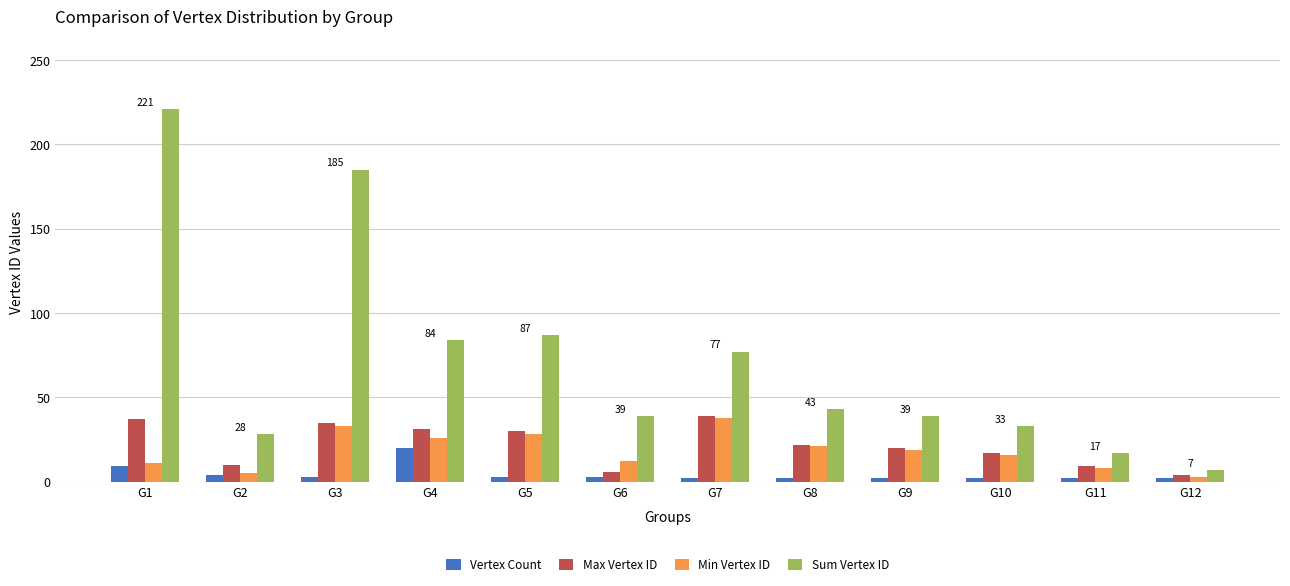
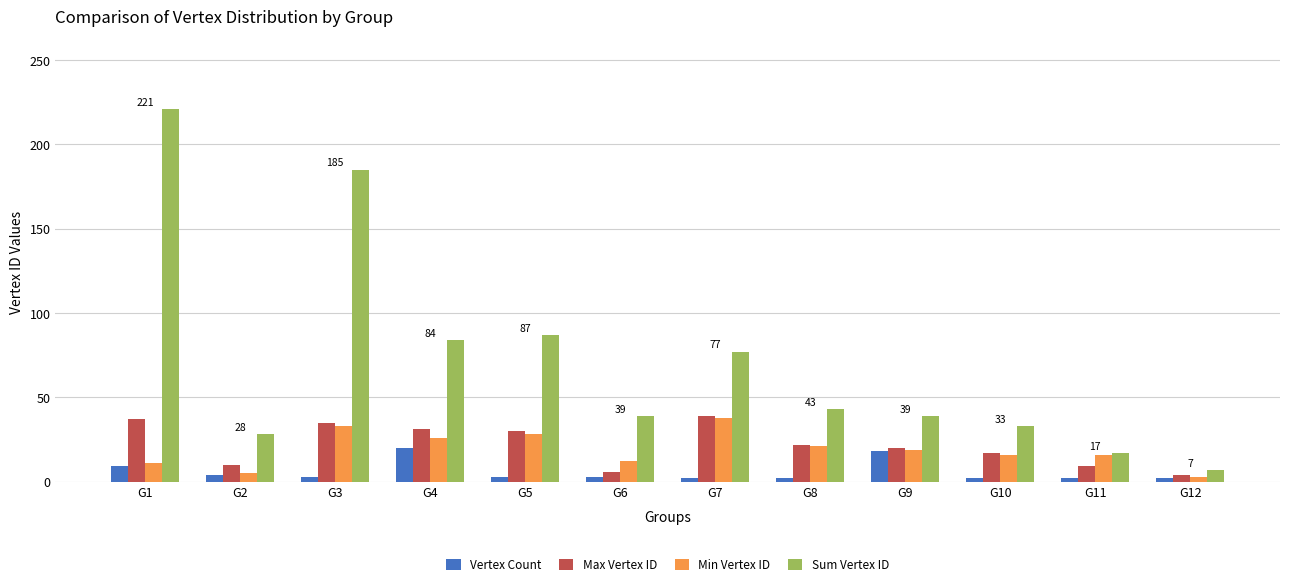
Vertex Count, G9: 2 -> 18
Min Vertex ID, G11: 8 -> 16
